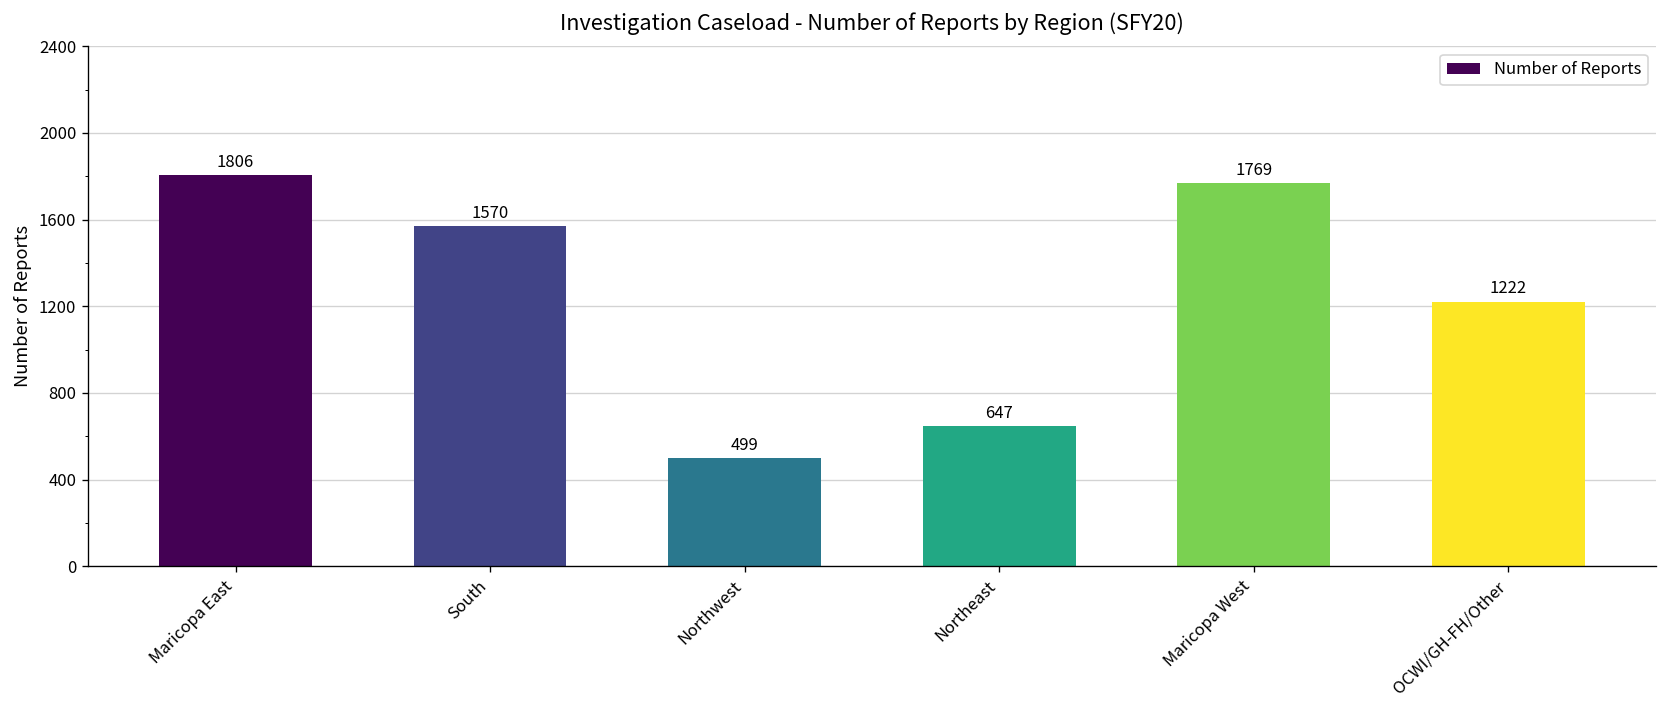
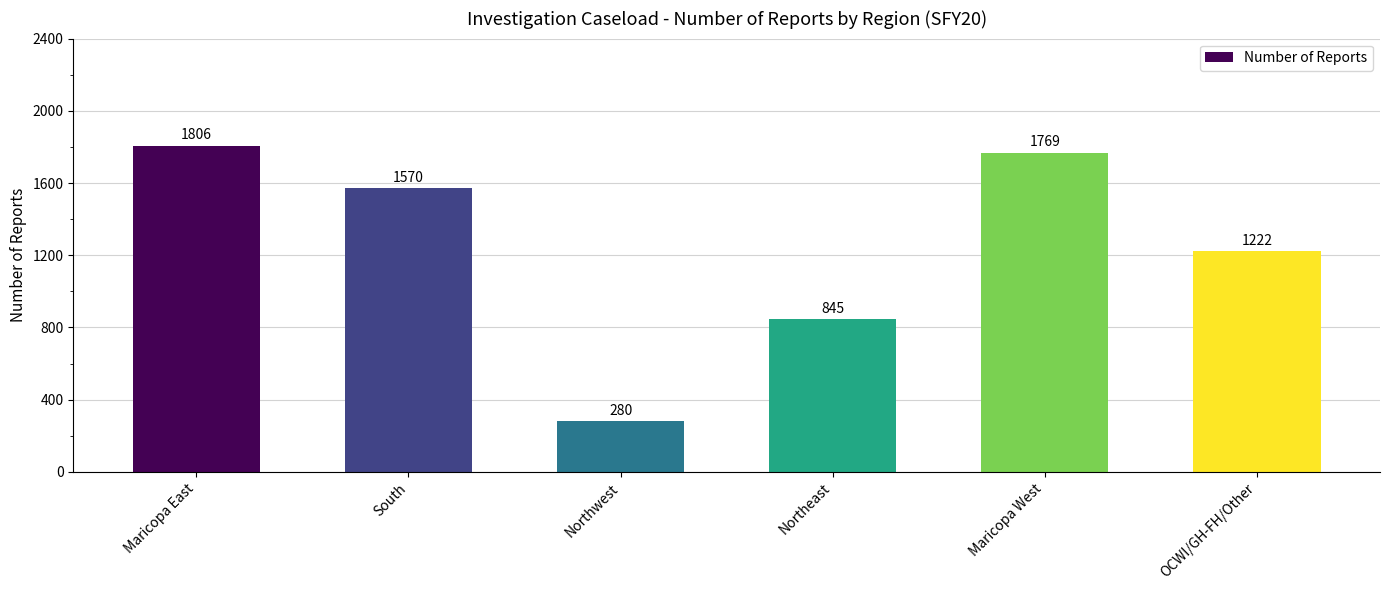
Northwest: 499 -> 280
Northeast: 647 -> 845
